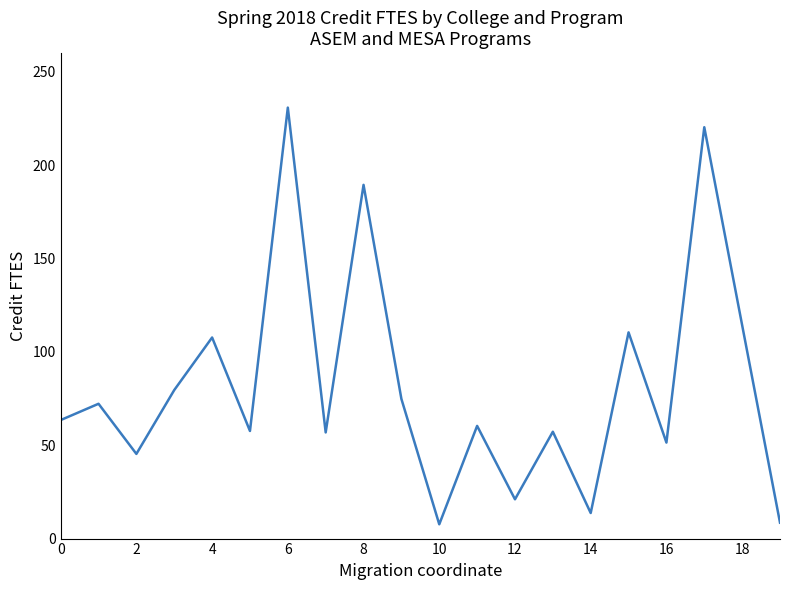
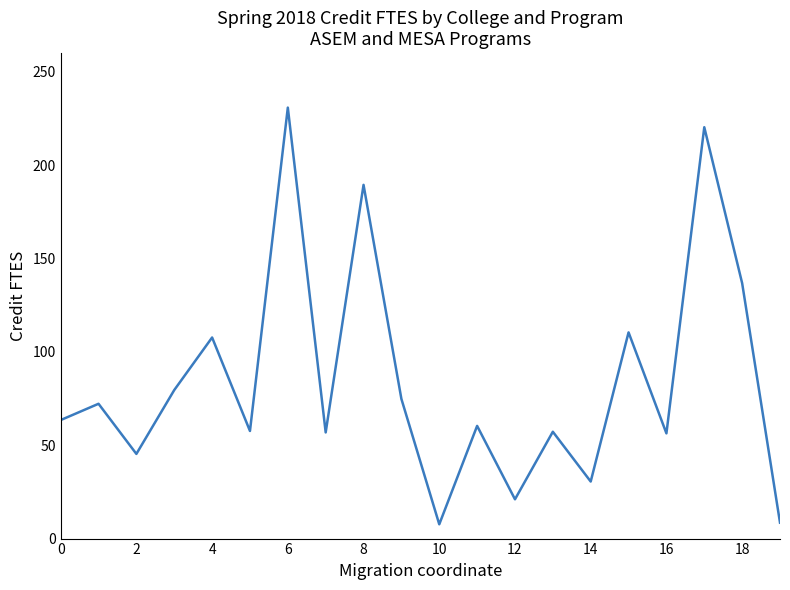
14: 14 -> 31
16: 51 -> 56
18: 114 -> 137
